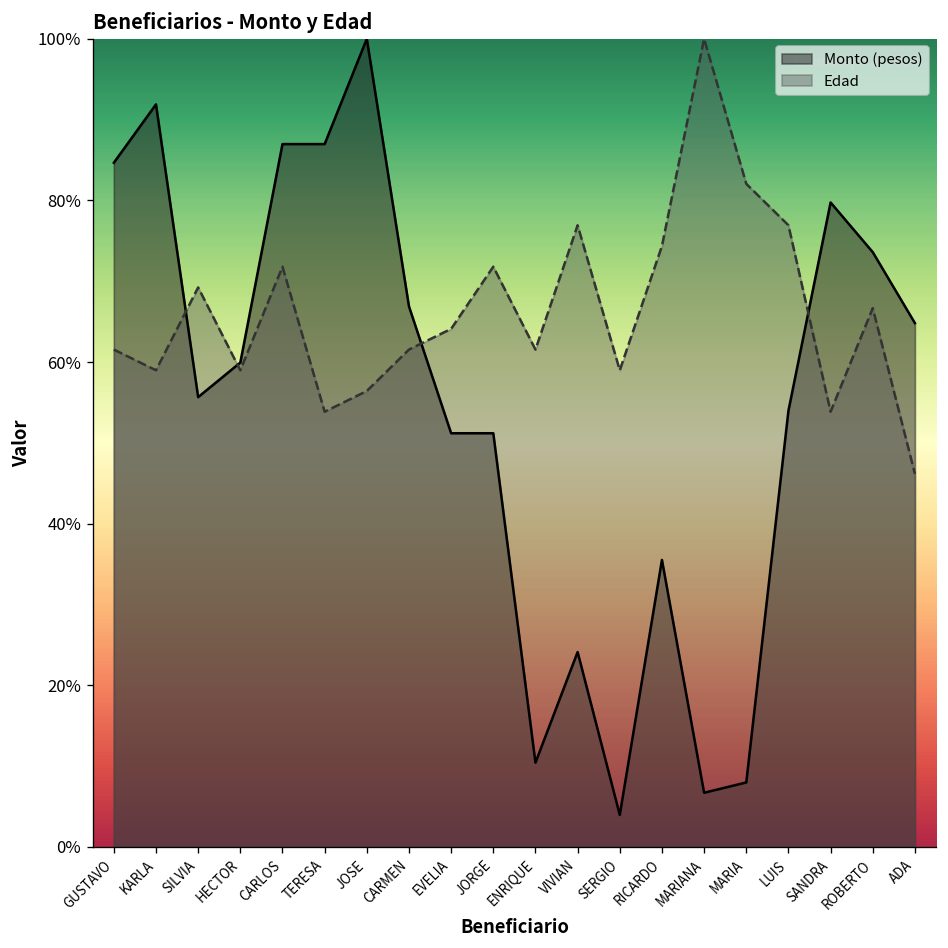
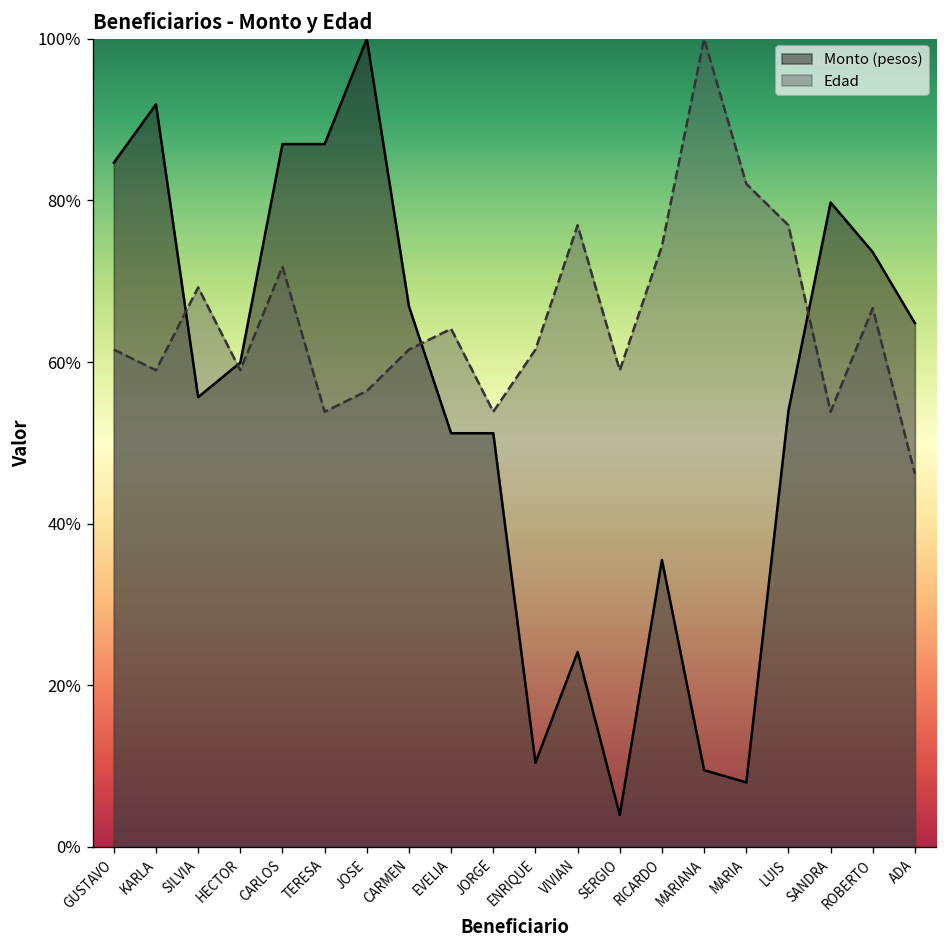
Edad, JORGE: 72% -> 54%
Monto (pesos), MARIANA: 7% -> 9%
